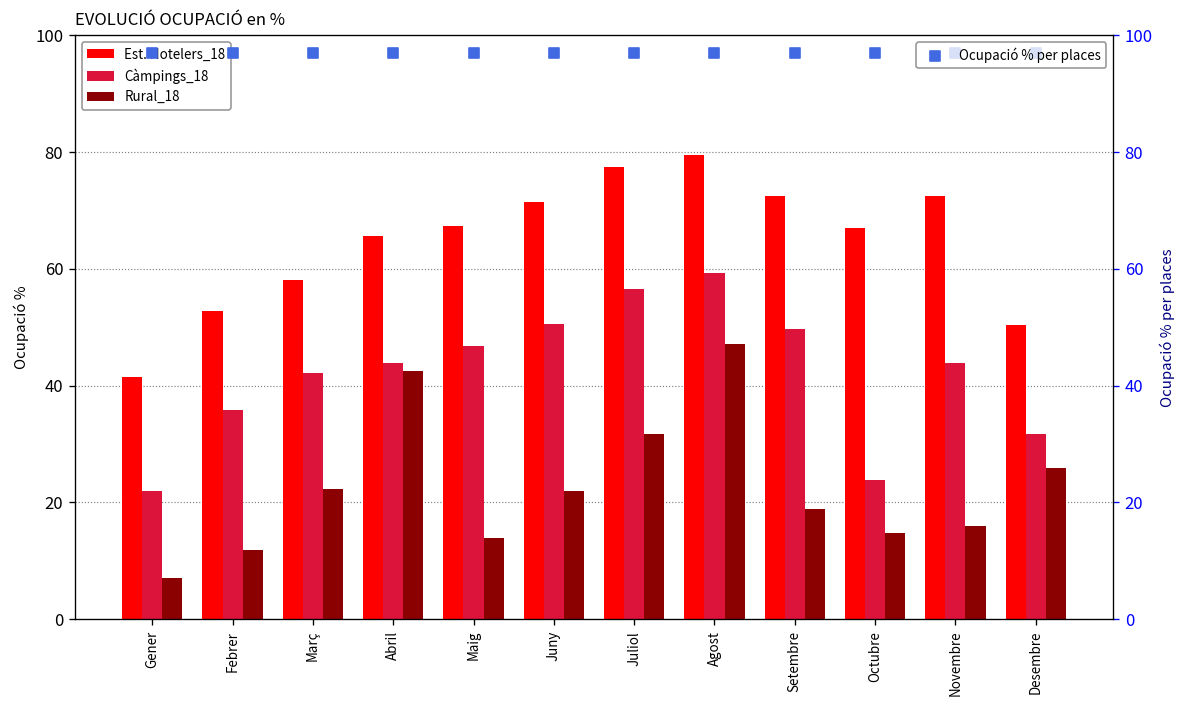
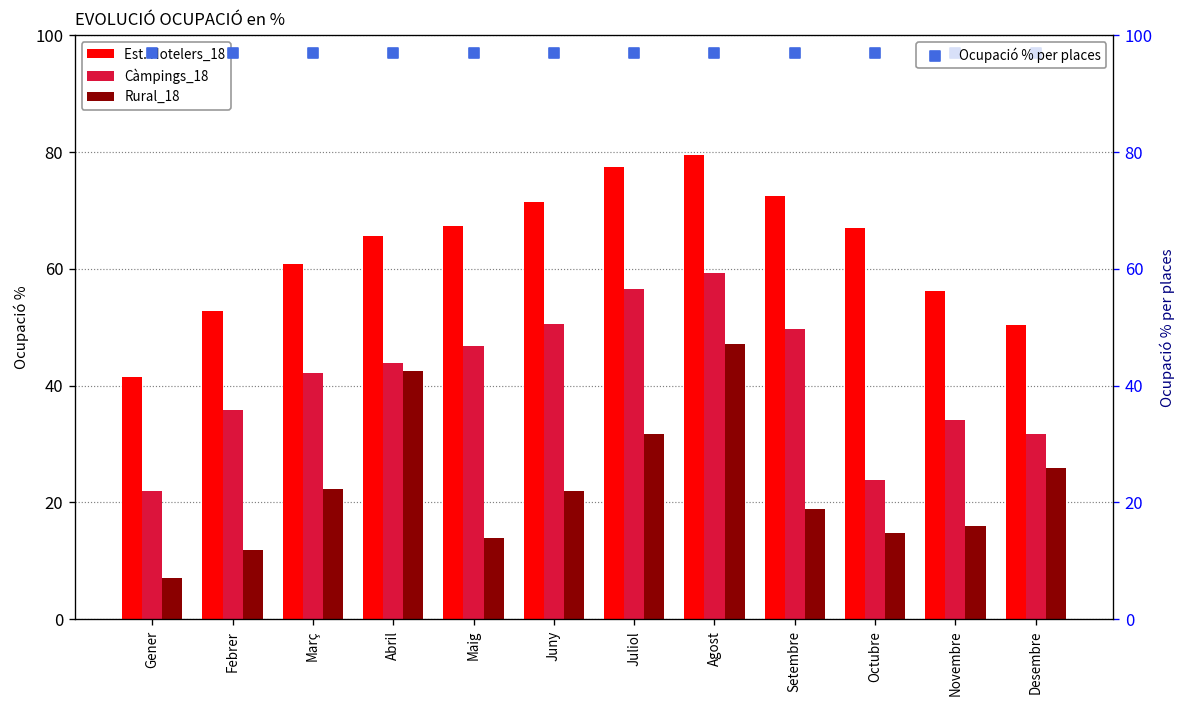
Est. Hotelers_18, Març: 58 -> 61
Est. Hotelers_18, Novembre: 73 -> 56
Càmpings_18, Novembre: 44 -> 34
